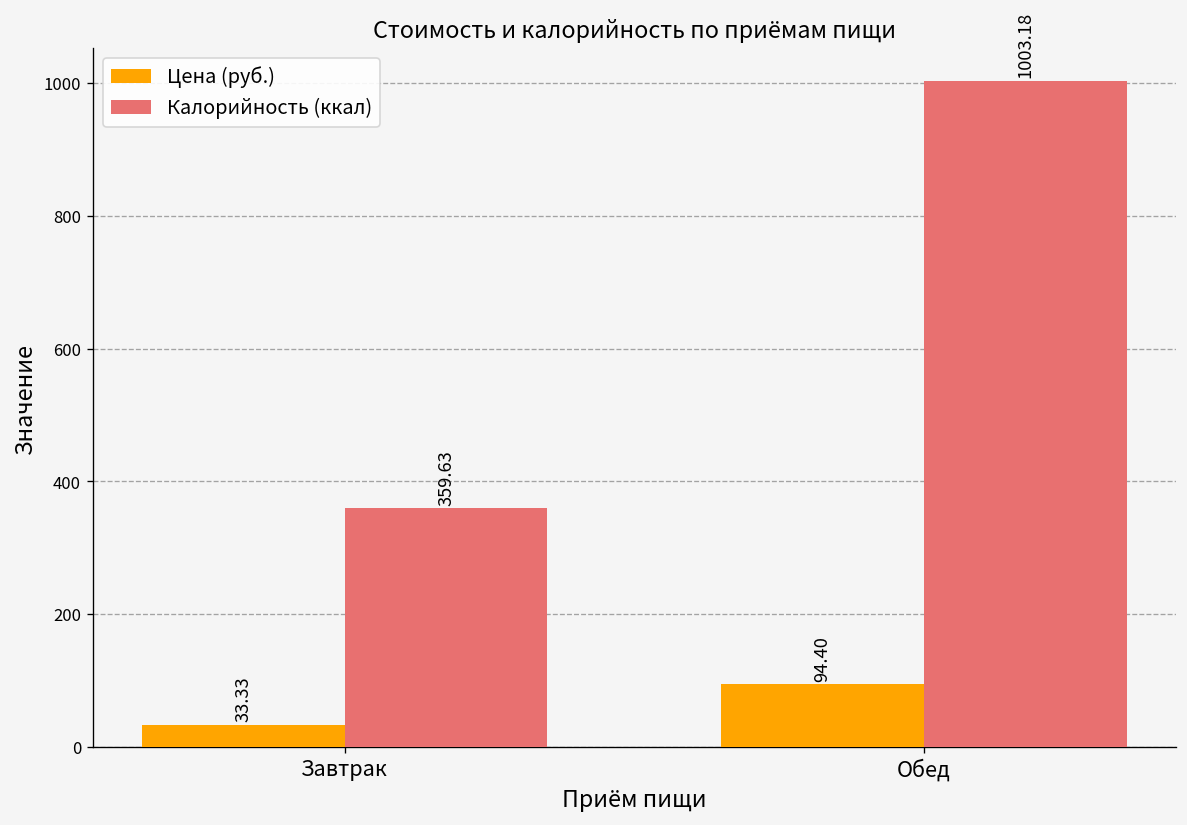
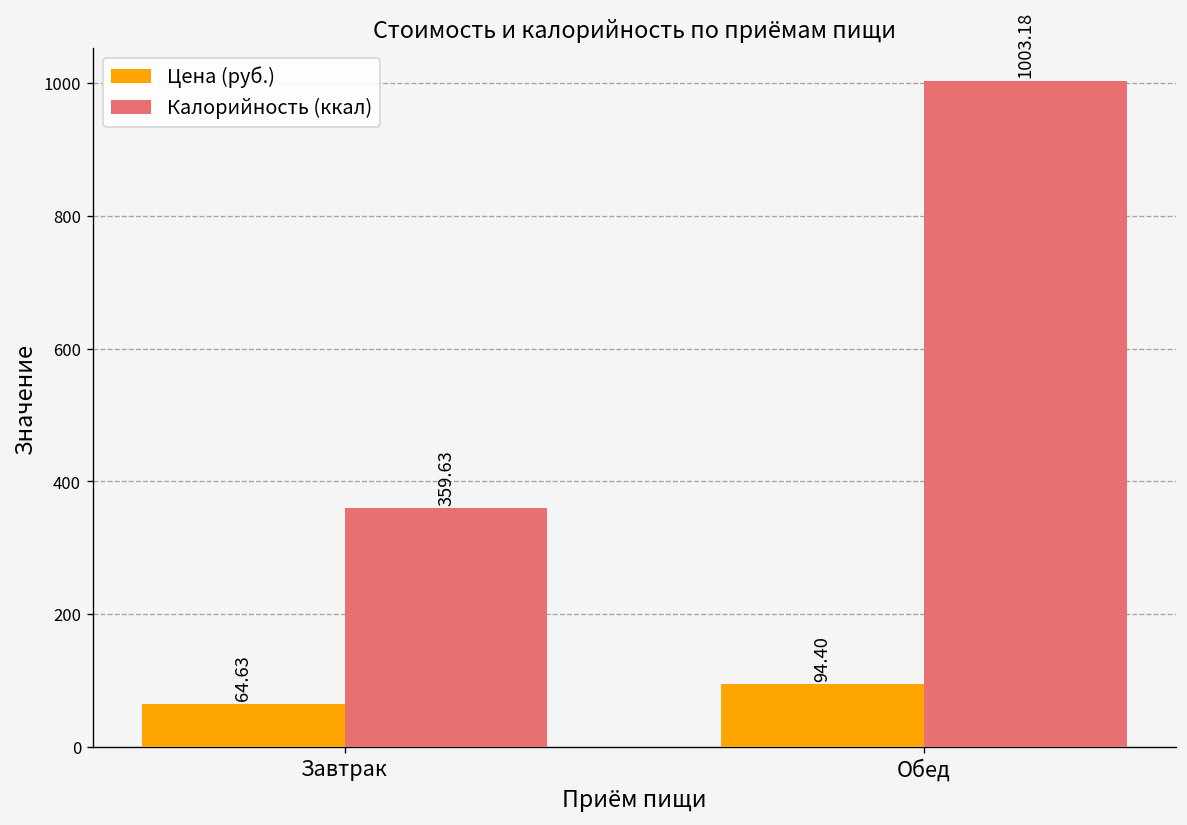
Цена (руб.), Завтрак: 33.33 -> 64.63
